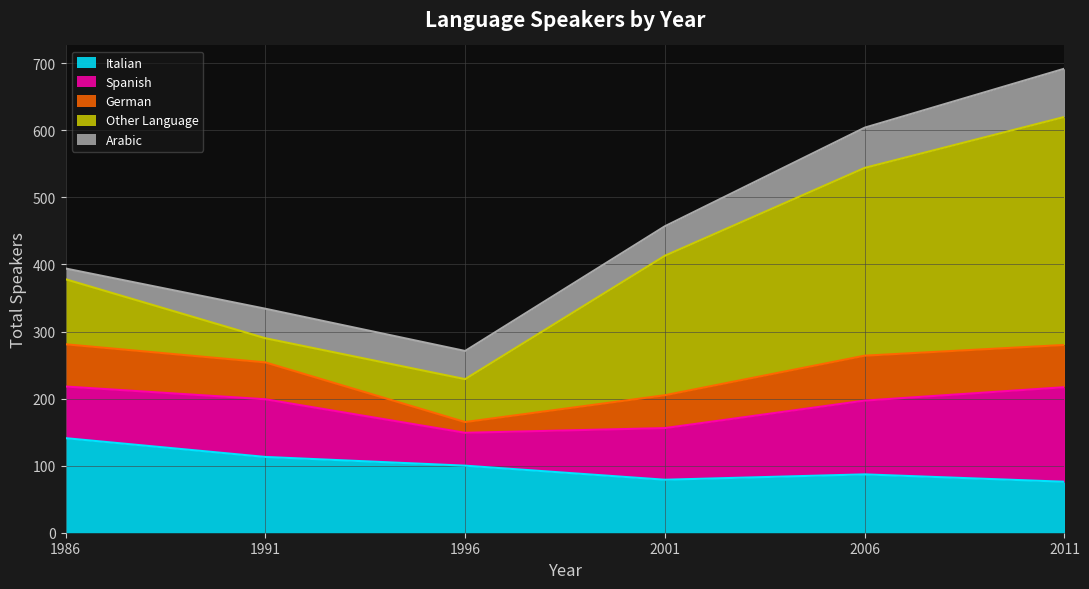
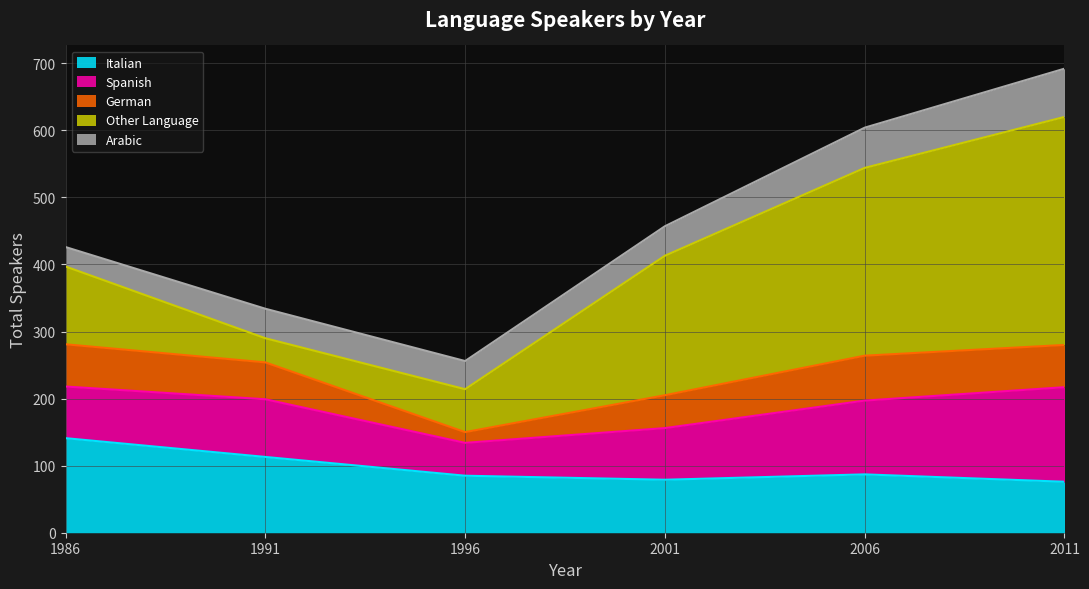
Other Language, 1986: 100 -> 120
Arabic, 1986: 20 -> 30
Italian, 1996: 100 -> 90
